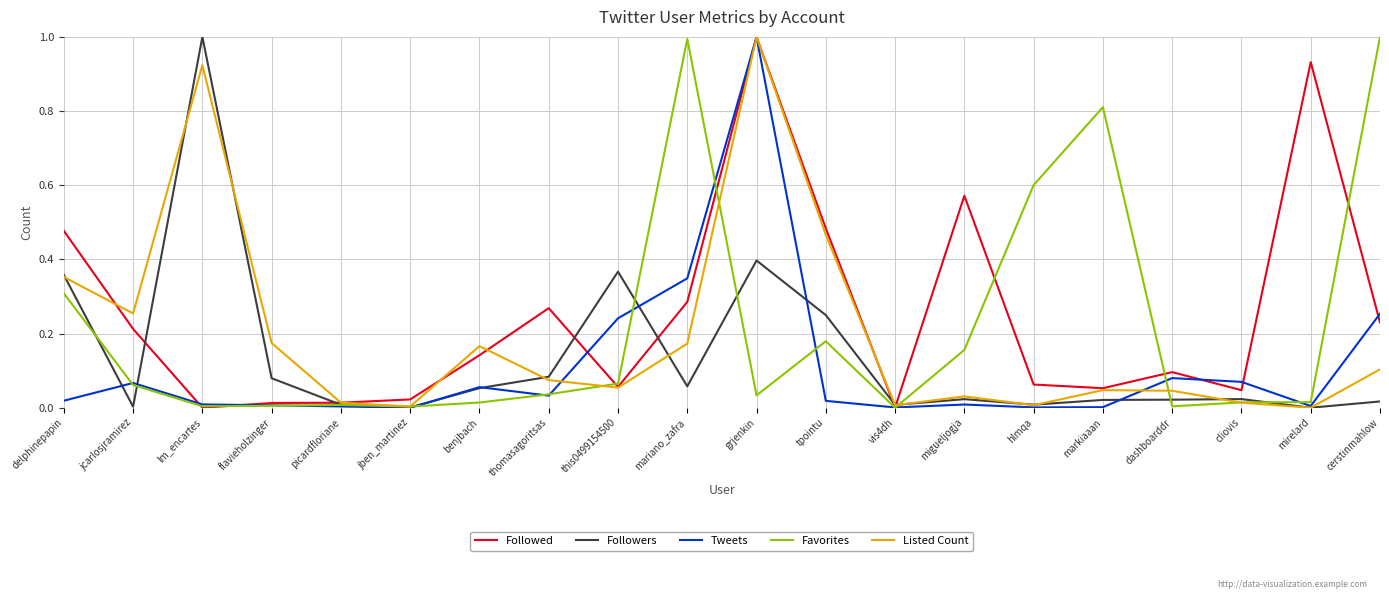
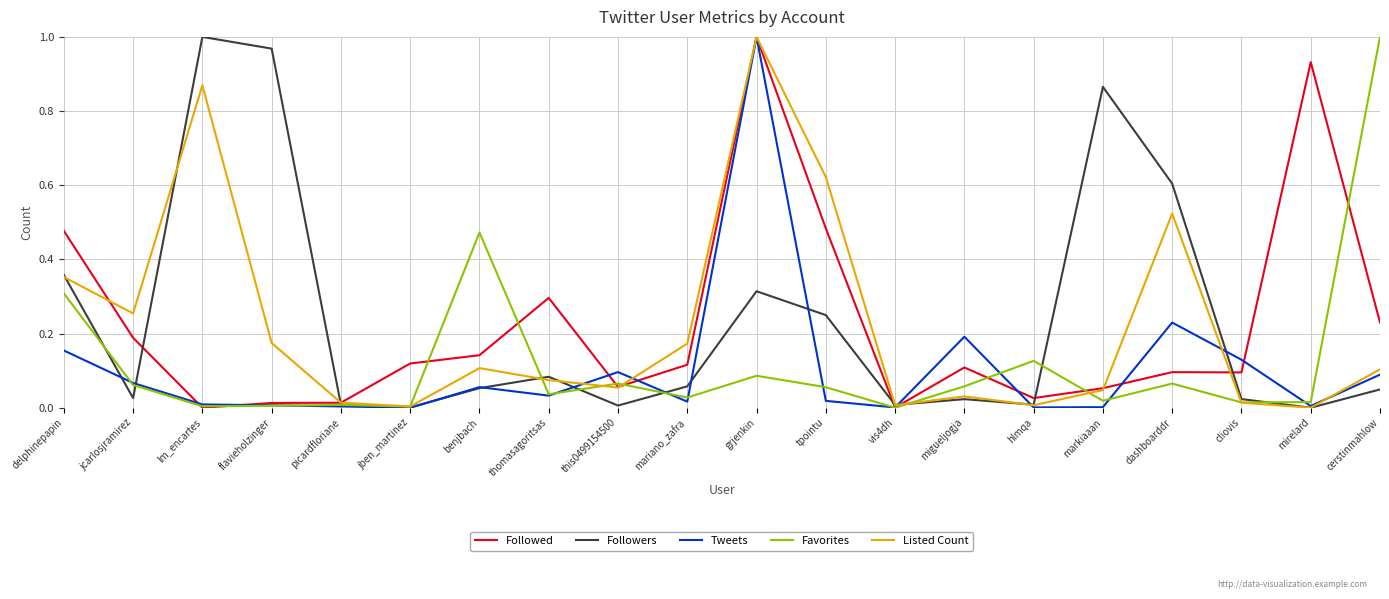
Tweets, delphinepapin: 0.02 -> 0.15
Followed, jcarlosjramirez: 0.21 -> 0.19
Followers, jcarlosjramirez: 0.00 -> 0.03
Listed Count, lm_encartes: 0.92 -> 0.87
Followers, flavieholzinger: 0.08 -> 0.97
Followed, jben_martinez: 0.02 -> 0.12
Favorites, benjbach: 0.01 -> 0.47
Listed Count, benjbach: 0.17 -> 0.11
Followed, thomasagoritsas: 0.27 -> 0.30
Followers, this0499154500: 0.37 -> 0.01
Tweets, this0499154500: 0.24 -> 0.10
Followed, mariano_zafra: 0.29 -> 0.12
Tweets, mariano_zafra: 0.35 -> 0.02
Favorites, mariano_zafra: 0.99 -> 0.03
Followers, grjenkin: 0.40 -> 0.31
Favorites, grjenkin: 0.03 -> 0.09
Favorites, tpointu: 0.18 -> 0.06
Listed Count, tpointu: 0.47 -> 0.62
Followed, migueljogja: 0.57 -> 0.11
Tweets, migueljogja: 0.01 -> 0.19
Favorites, migueljogja: 0.16 -> 0.06
Followed, hlmqa: 0.06 -> 0.03
Favorites, hlmqa: 0.60 -> 0.13
Followers, markiaaan: 0.02 -> 0.87
Favorites, markiaaan: 0.81 -> 0.02
Followers, dashboarddr: 0.02 -> 0.60
Tweets, dashboarddr: 0.08 -> 0.23
Favorites, dashboarddr: 0.00 -> 0.07
Listed Count, dashboarddr: 0.05 -> 0.52
Followed, cliovis: 0.05 -> 0.10
Tweets, cliovis: 0.07 -> 0.13
Followers, cerstinmahlow: 0.02 -> 0.05
Tweets, cerstinmahlow: 0.25 -> 0.09
